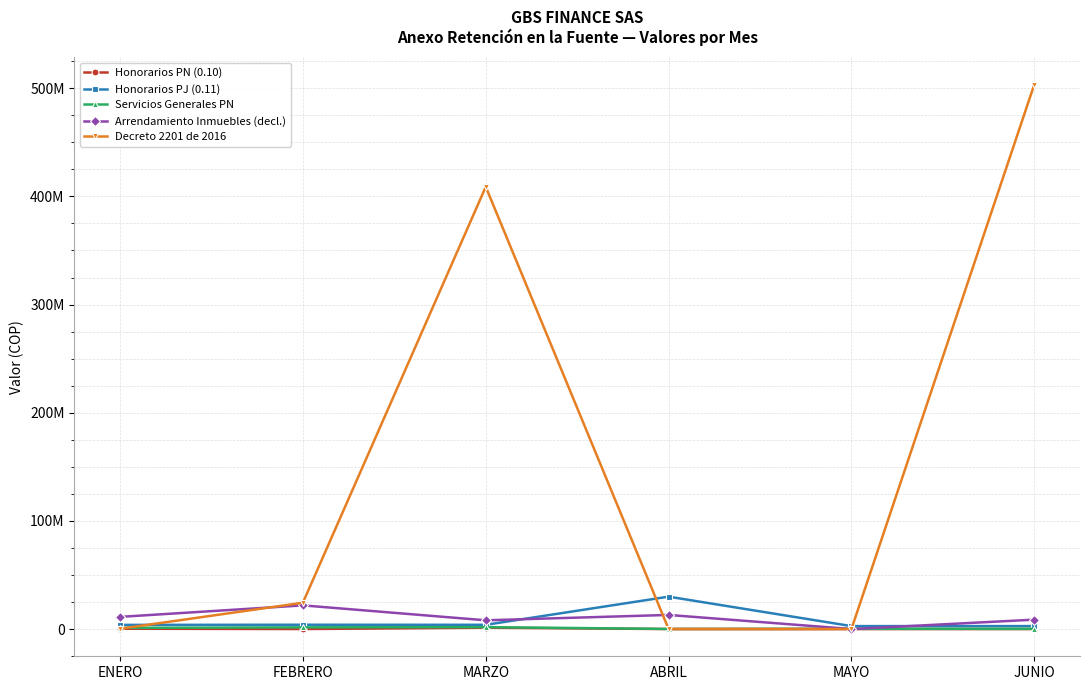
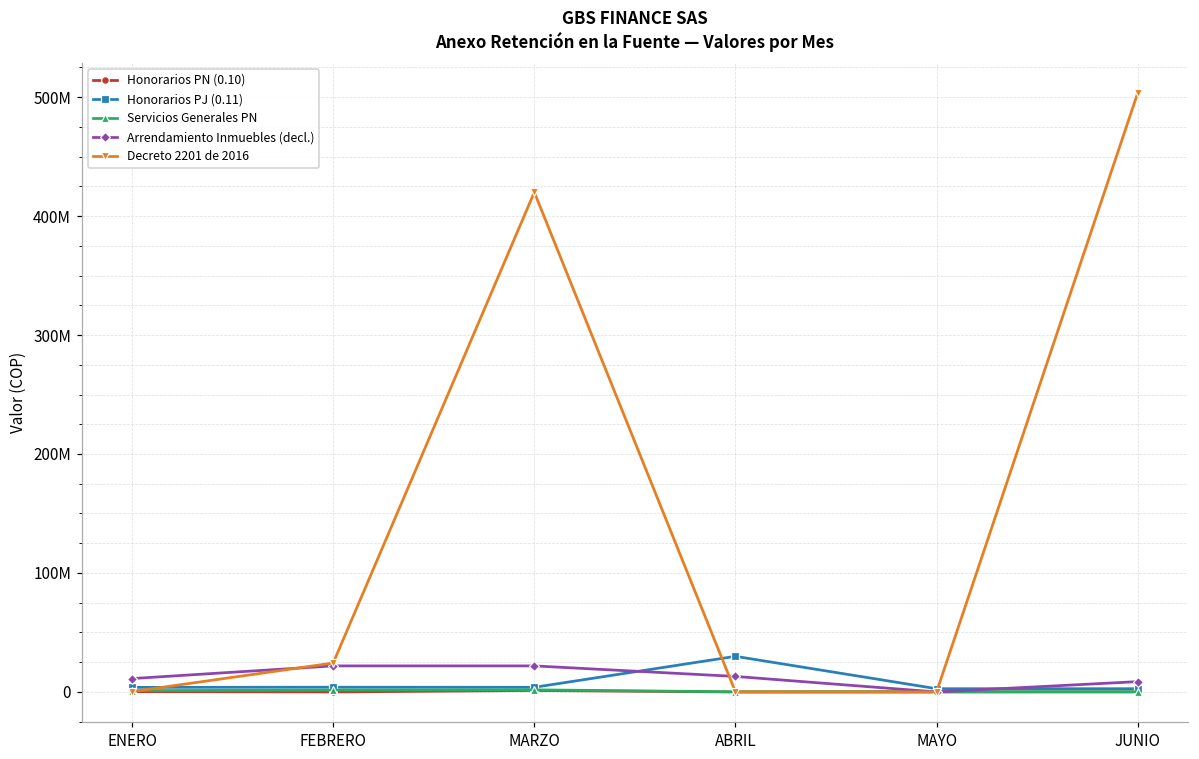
Arrendamiento Inmuebles (decl.), MARZO: 8000000 -> 22000000
Decreto 2201 de 2016, MARZO: 409000000 -> 420000000
